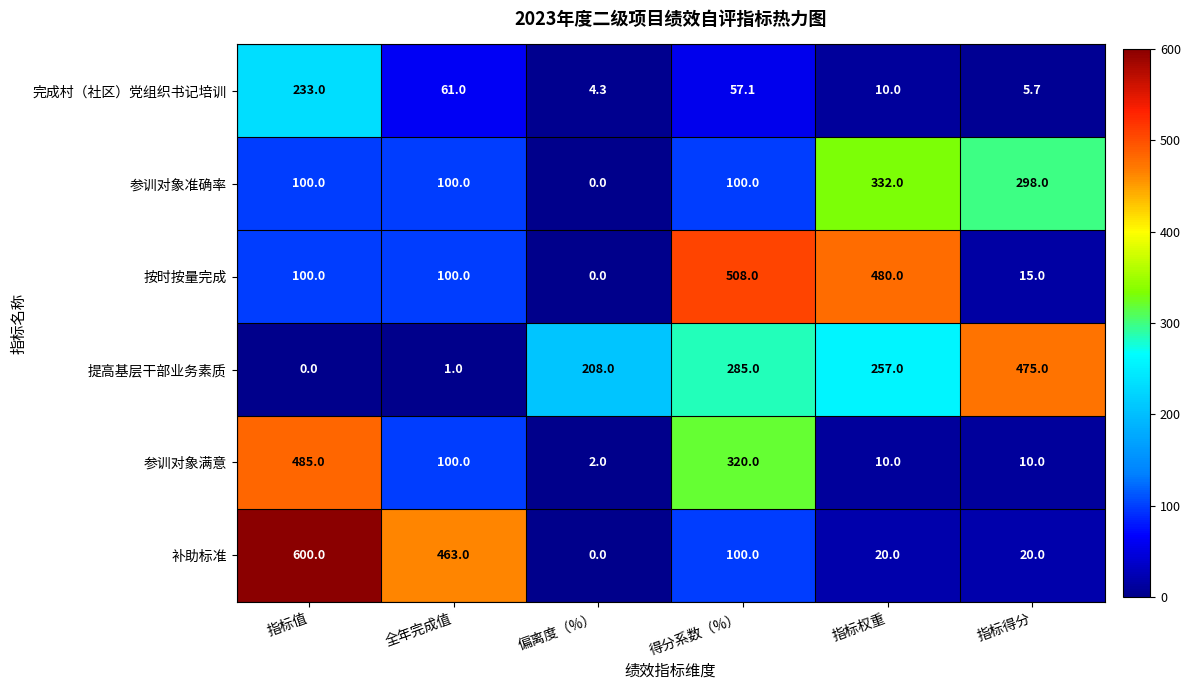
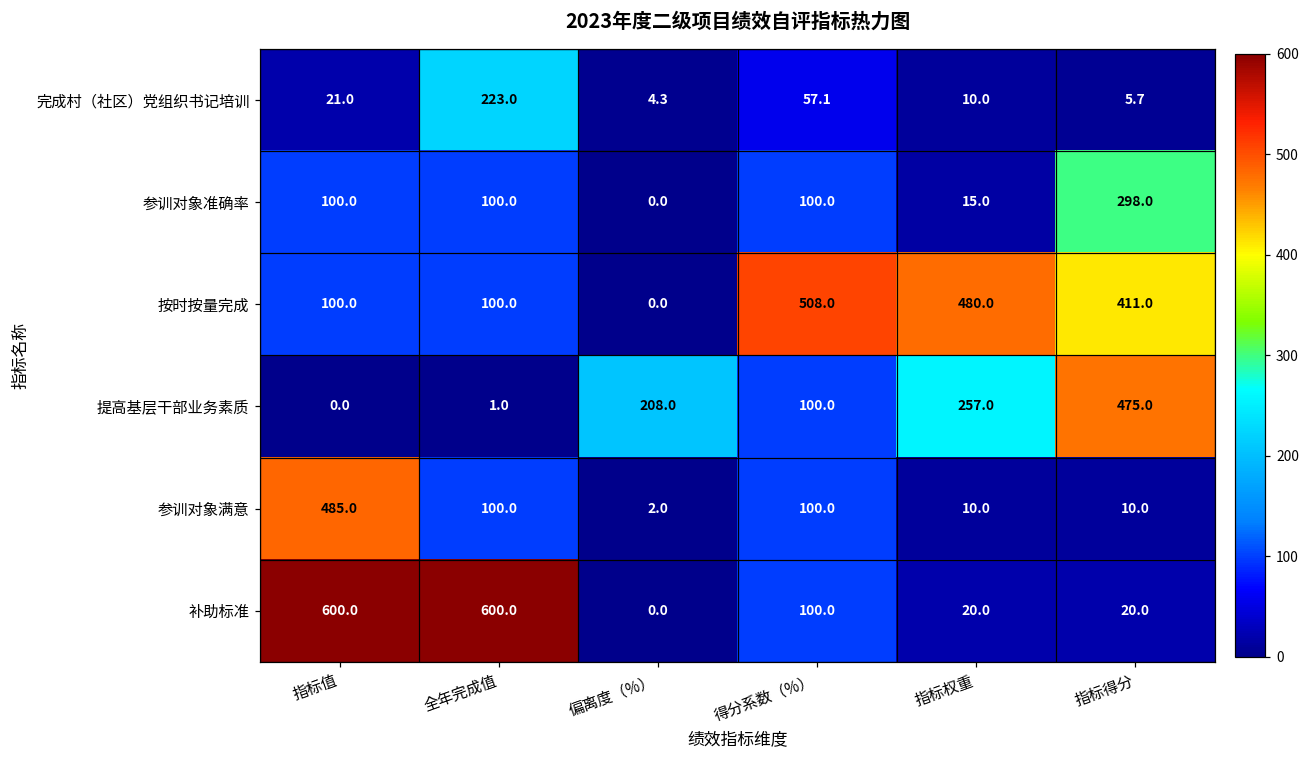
完成村（社区）党组织书记培训, 指标值: 233.0 -> 21.0
完成村（社区）党组织书记培训, 全年完成值: 61.0 -> 223.0
参训对象准确率, 指标权重: 332.0 -> 15.0
按时按量完成, 指标得分: 15.0 -> 411.0
提高基层干部业务素质, 得分系数（%）: 285.0 -> 100.0
参训对象满意, 得分系数（%）: 320.0 -> 100.0
补助标准, 全年完成值: 463.0 -> 600.0
